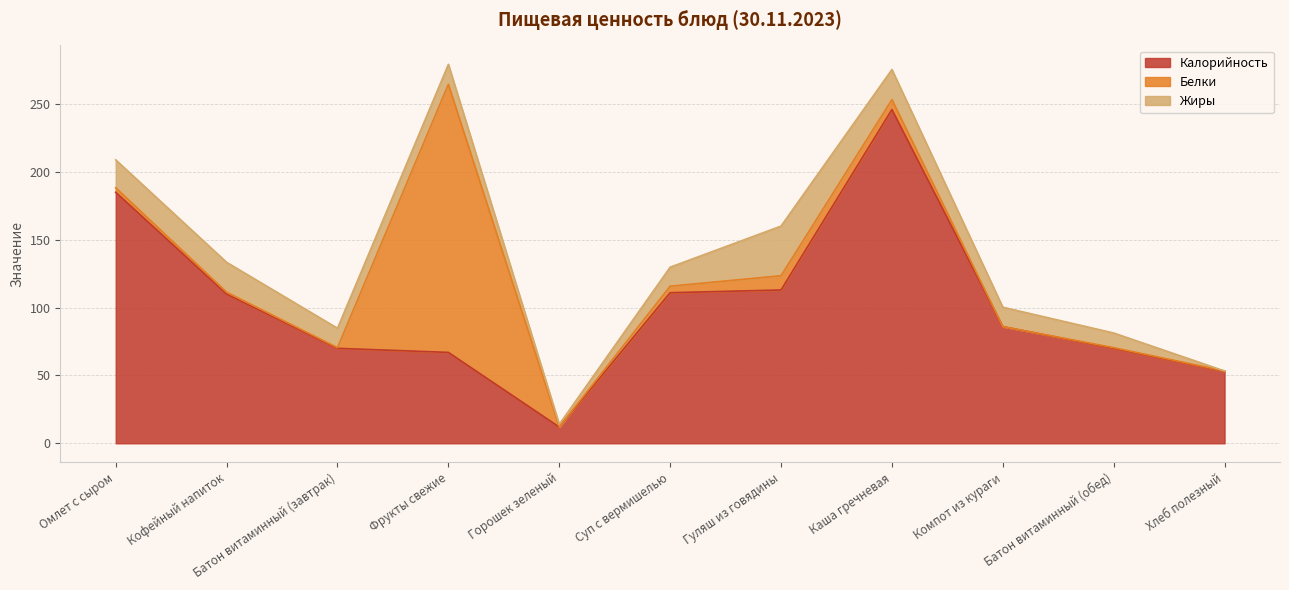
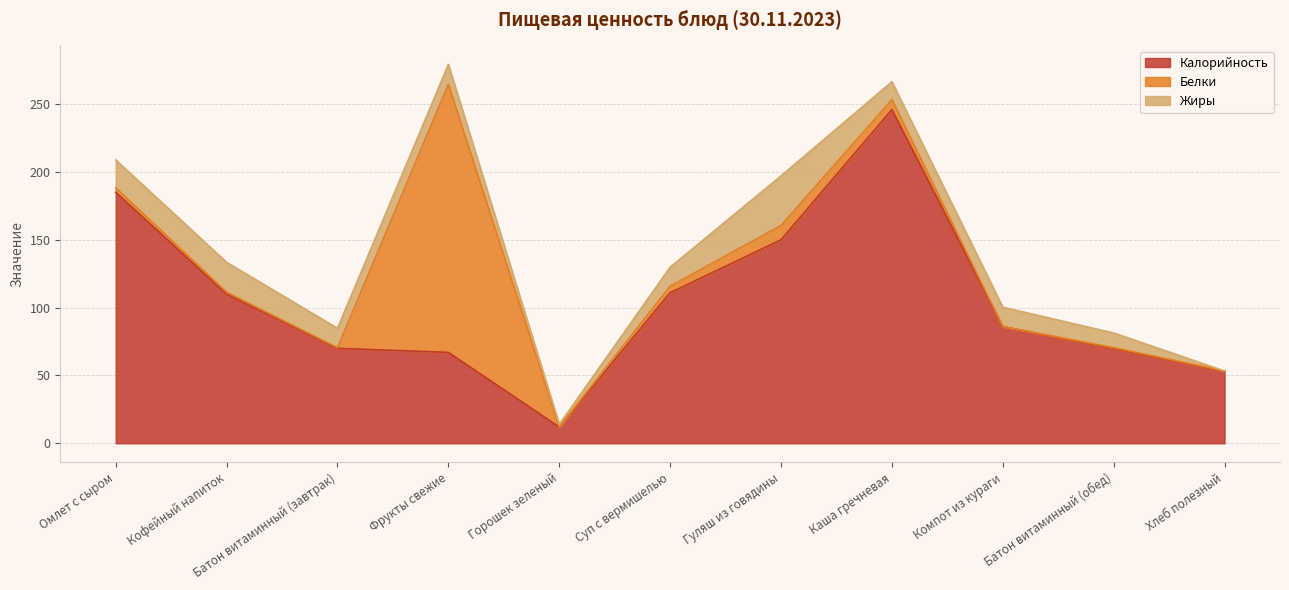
Калорийность, Гуляш из говядины: 113 -> 150
Жиры, Каша гречневая: 22 -> 13
